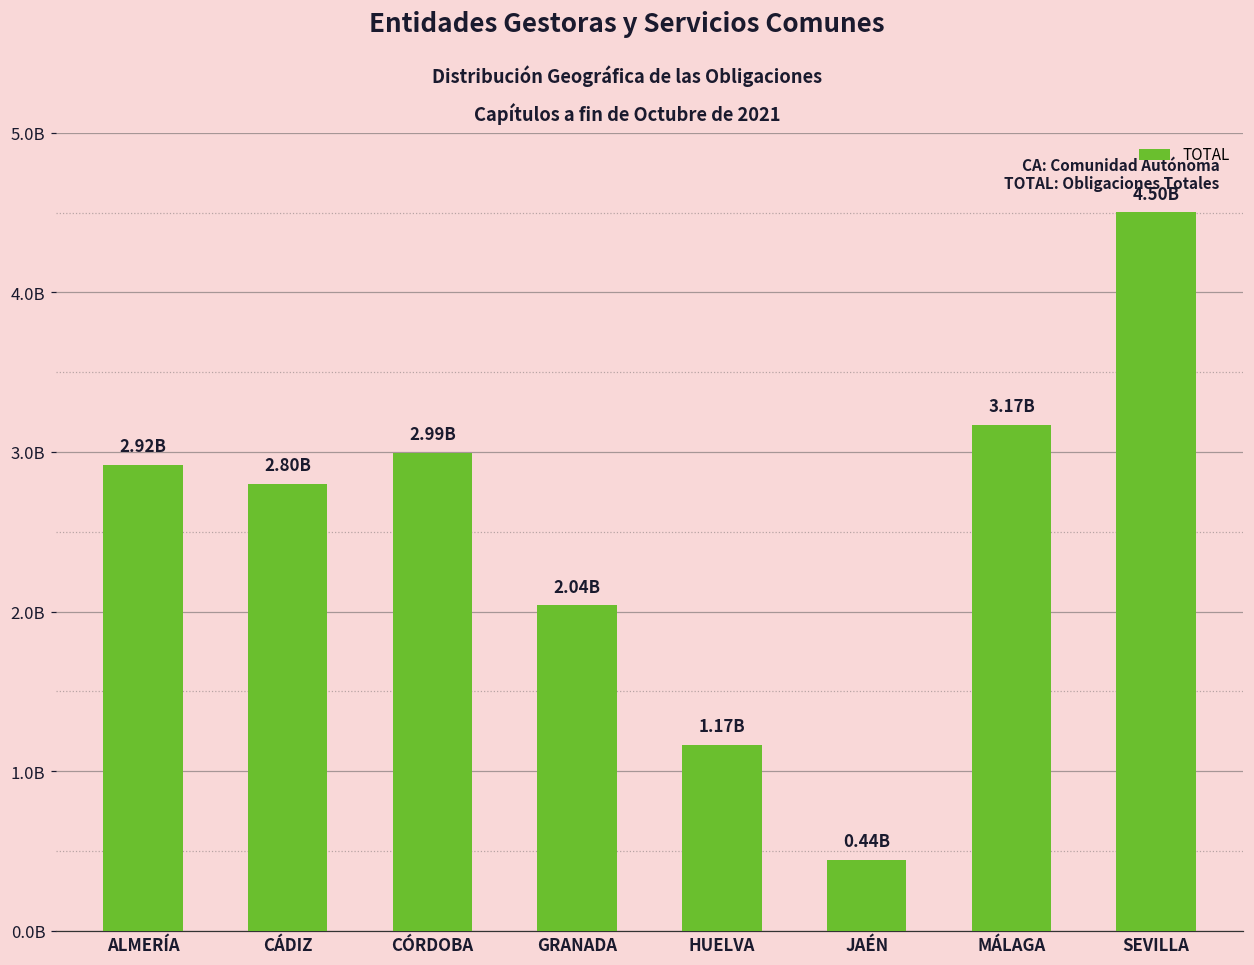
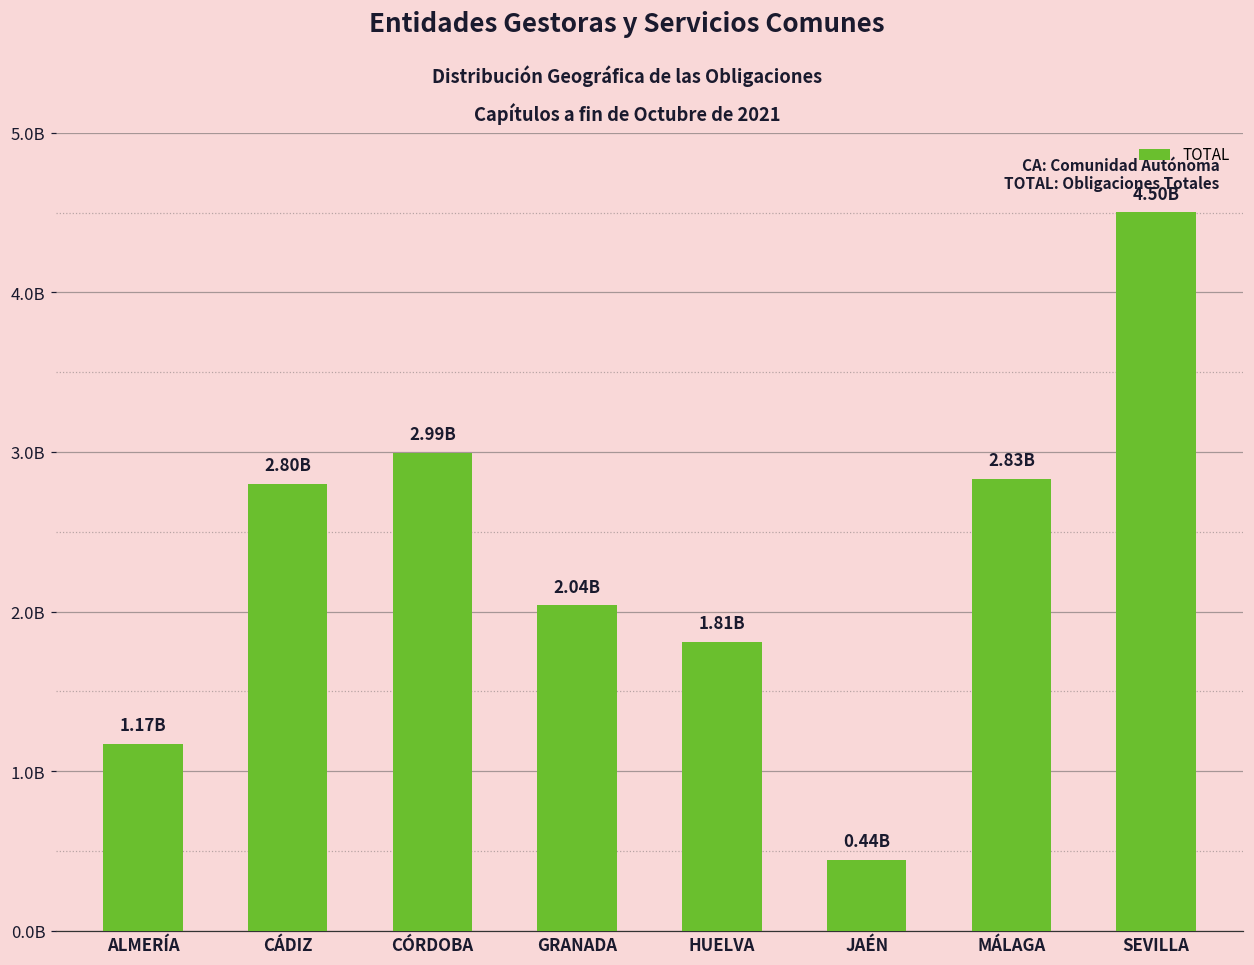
ALMERÍA: 2.92B -> 1.17B
HUELVA: 1.17B -> 1.81B
MÁLAGA: 3.17B -> 2.83B
